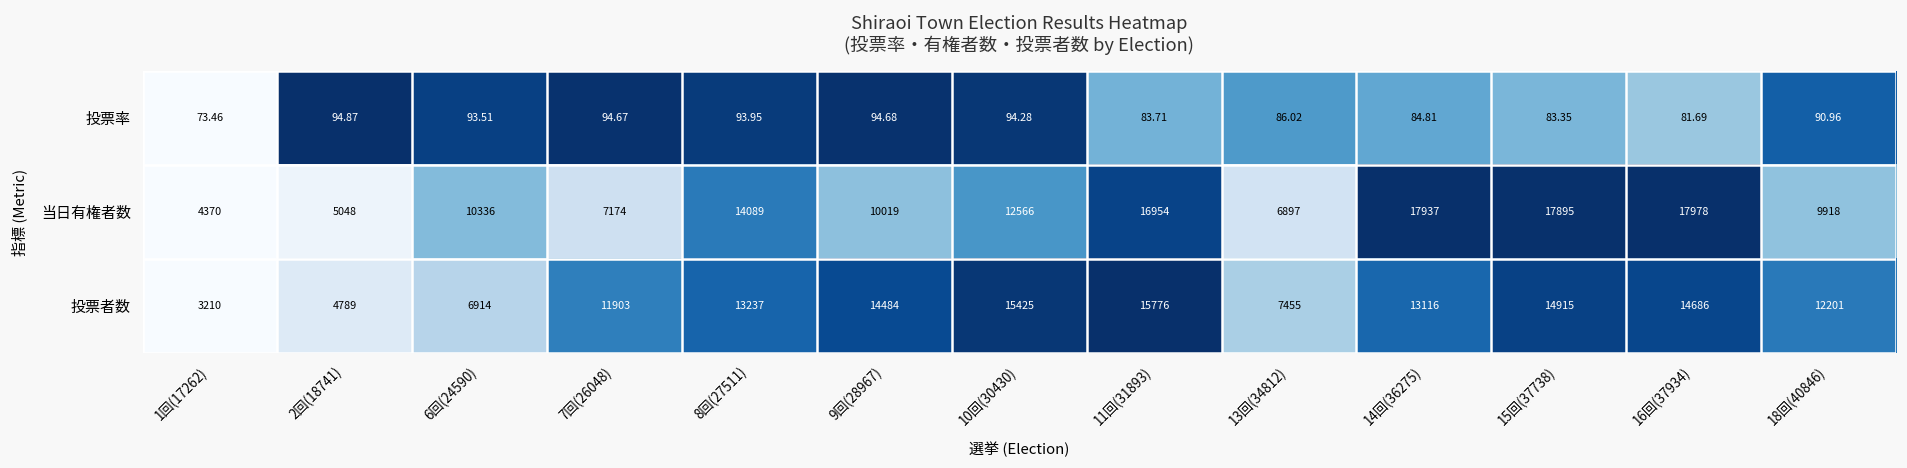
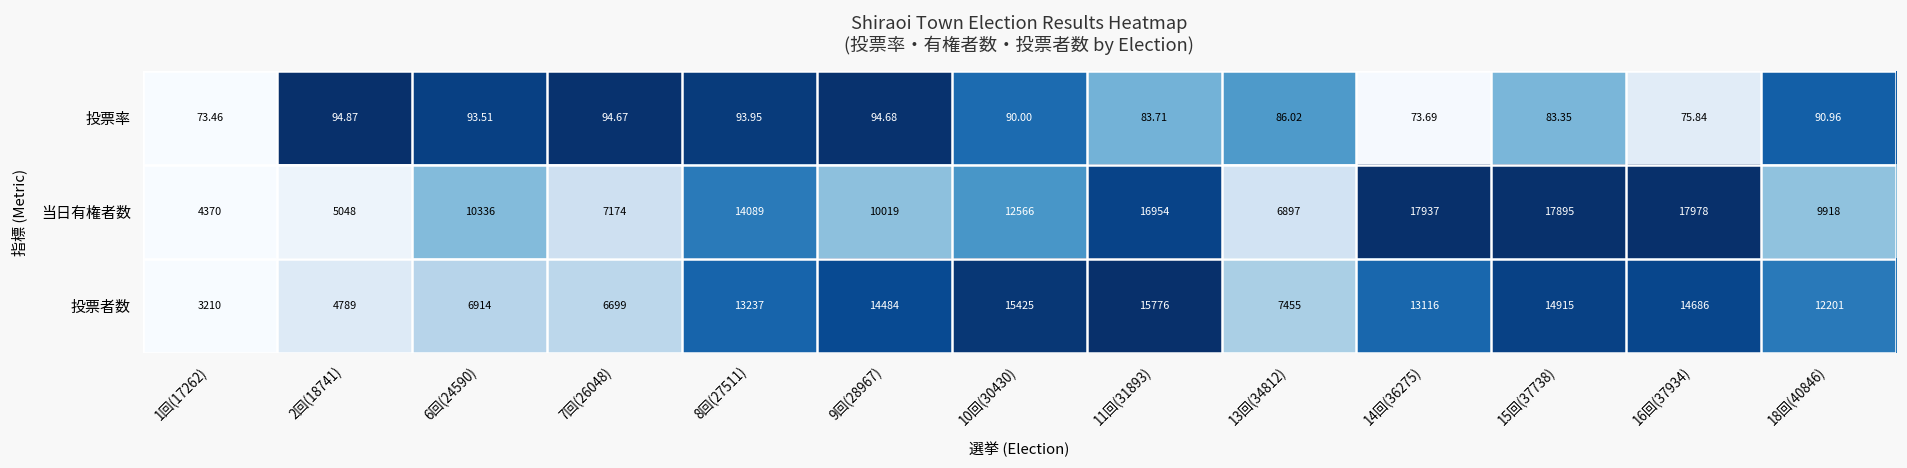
投票率, 10回(30430): 94.28 -> 90.00
投票率, 14回(36275): 84.81 -> 73.69
投票率, 16回(37934): 81.69 -> 75.84
投票者数, 7回(26048): 11903 -> 6699
